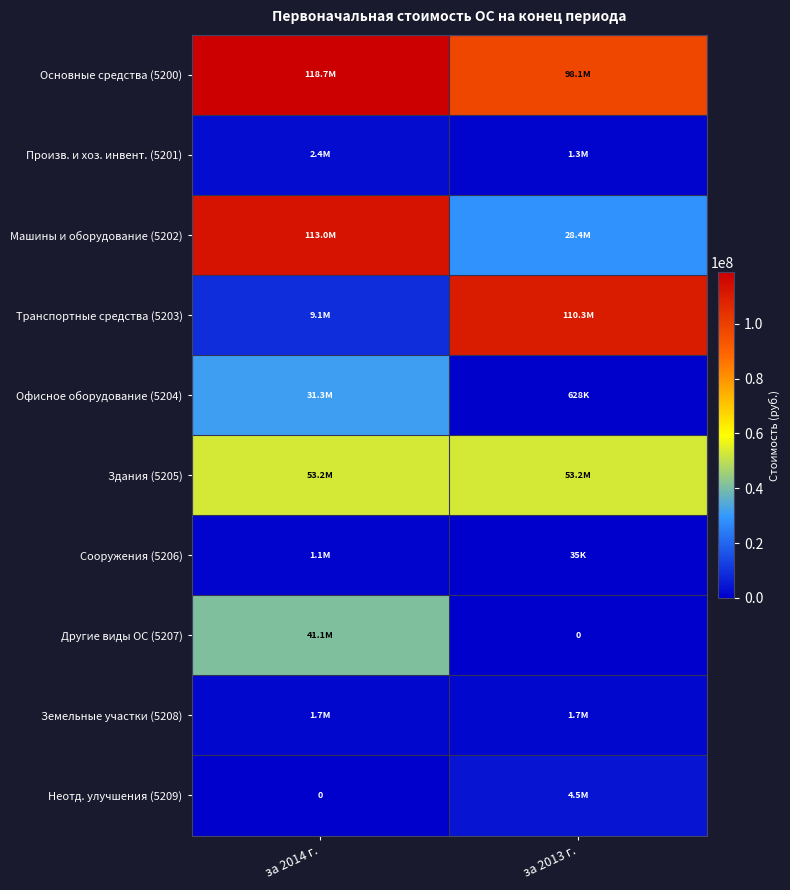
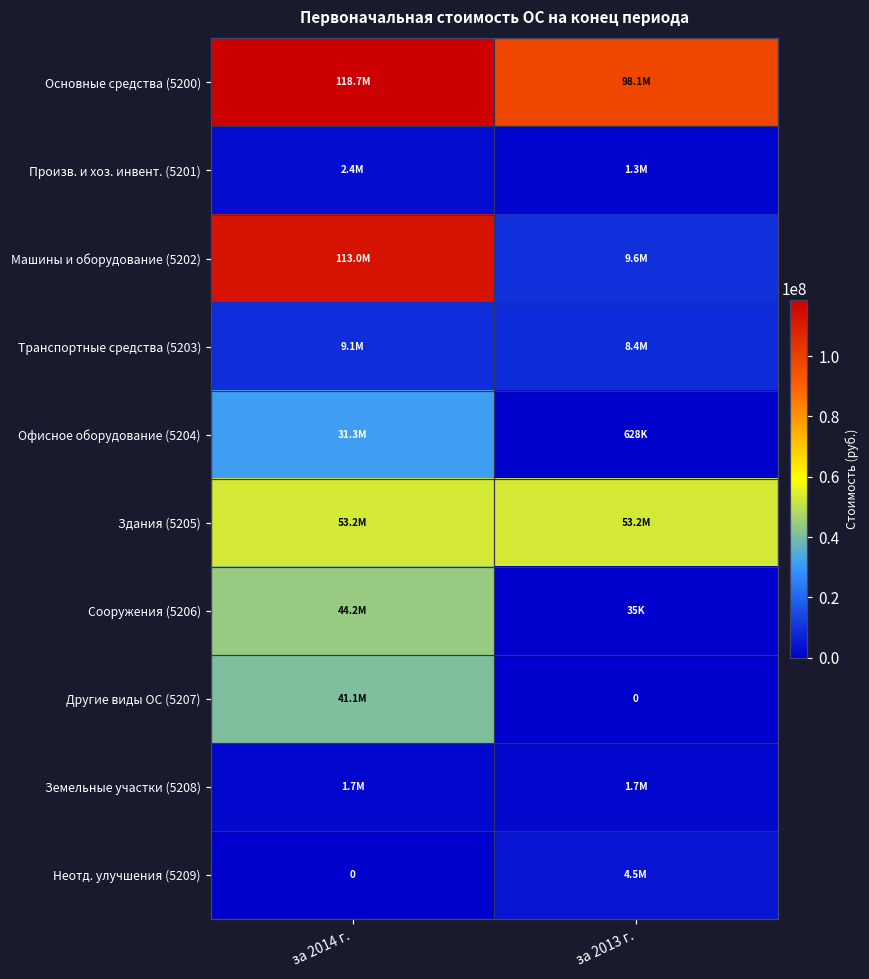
Машины и оборудование (5202), за 2013 г.: 28.4M -> 9.6M
Транспортные средства (5203), за 2013 г.: 110.3M -> 8.4M
Сооружения (5206), за 2014 г.: 1.1M -> 44.2M
